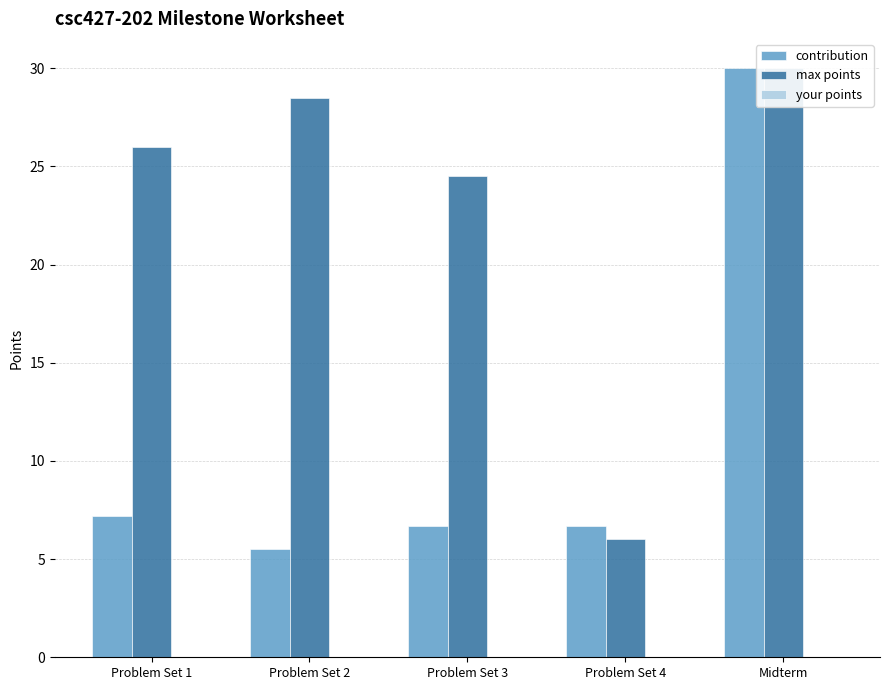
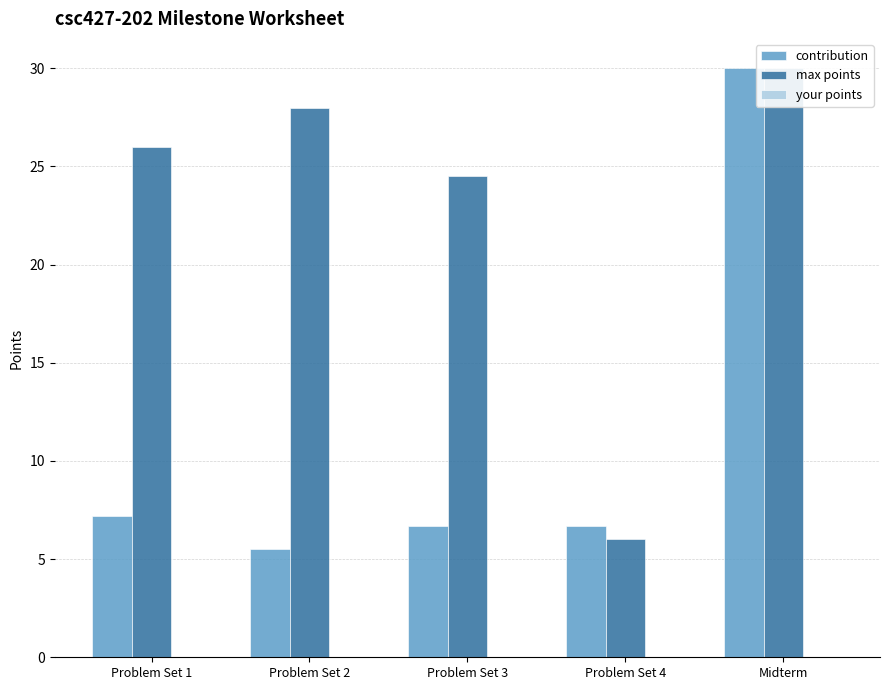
max points, Problem Set 2: 28.5 -> 28.0
